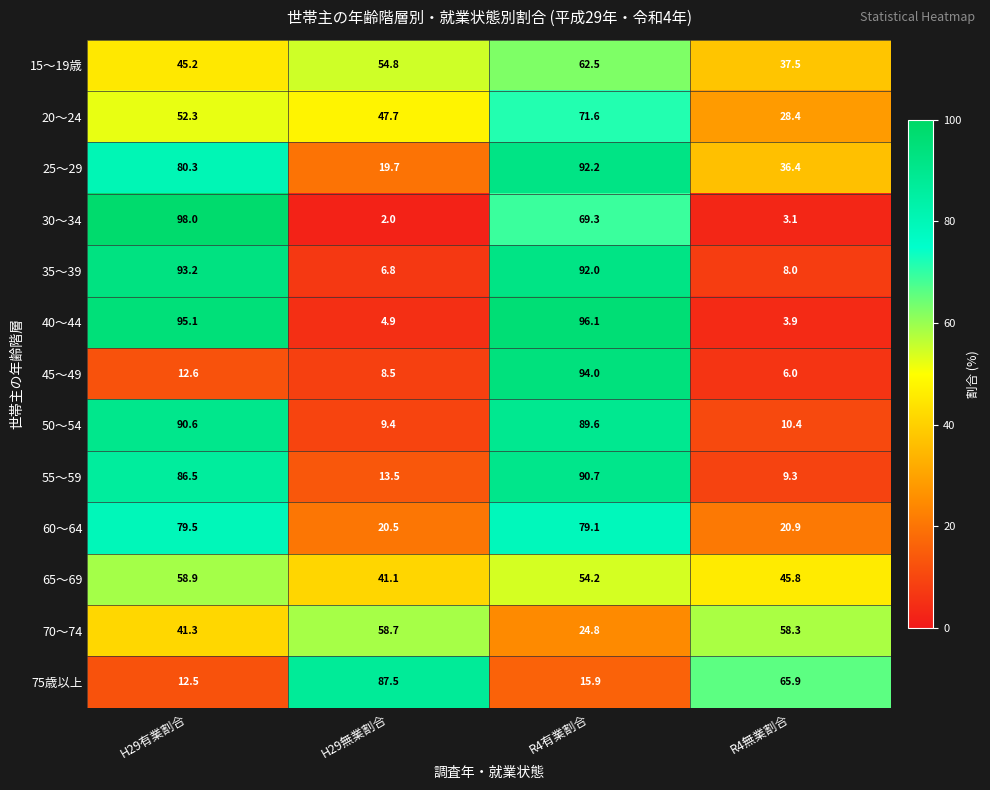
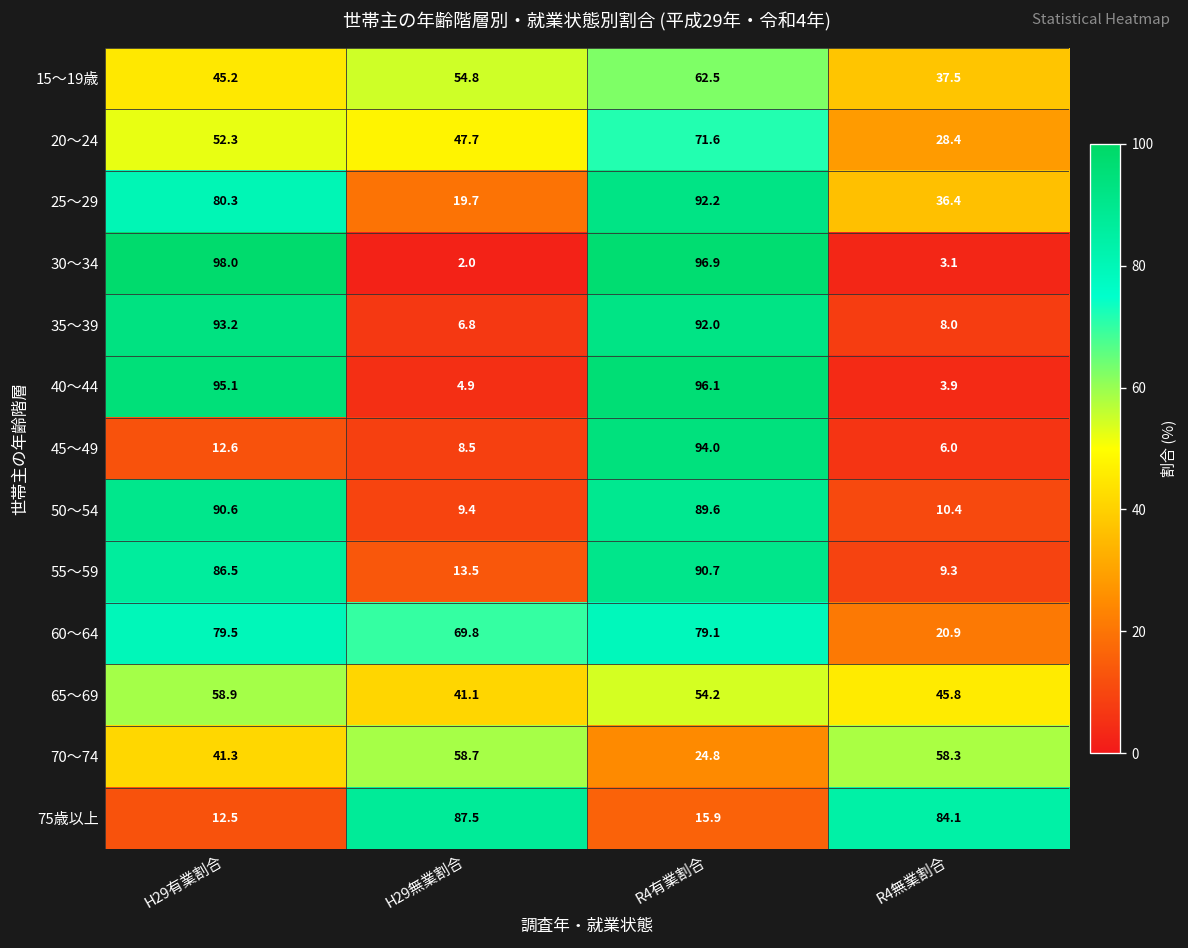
30～34, R4有業割合: 69.3 -> 96.9
60～64, H29無業割合: 20.5 -> 69.8
75歳以上, R4無業割合: 65.9 -> 84.1
